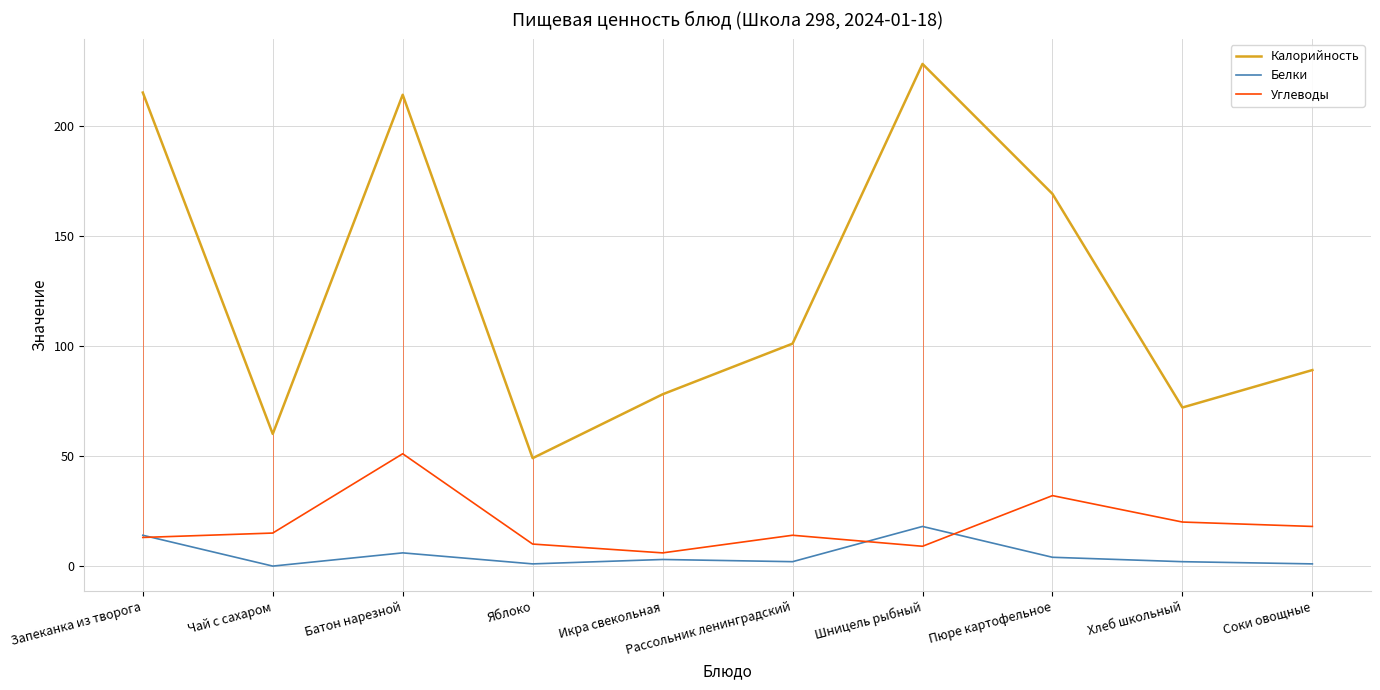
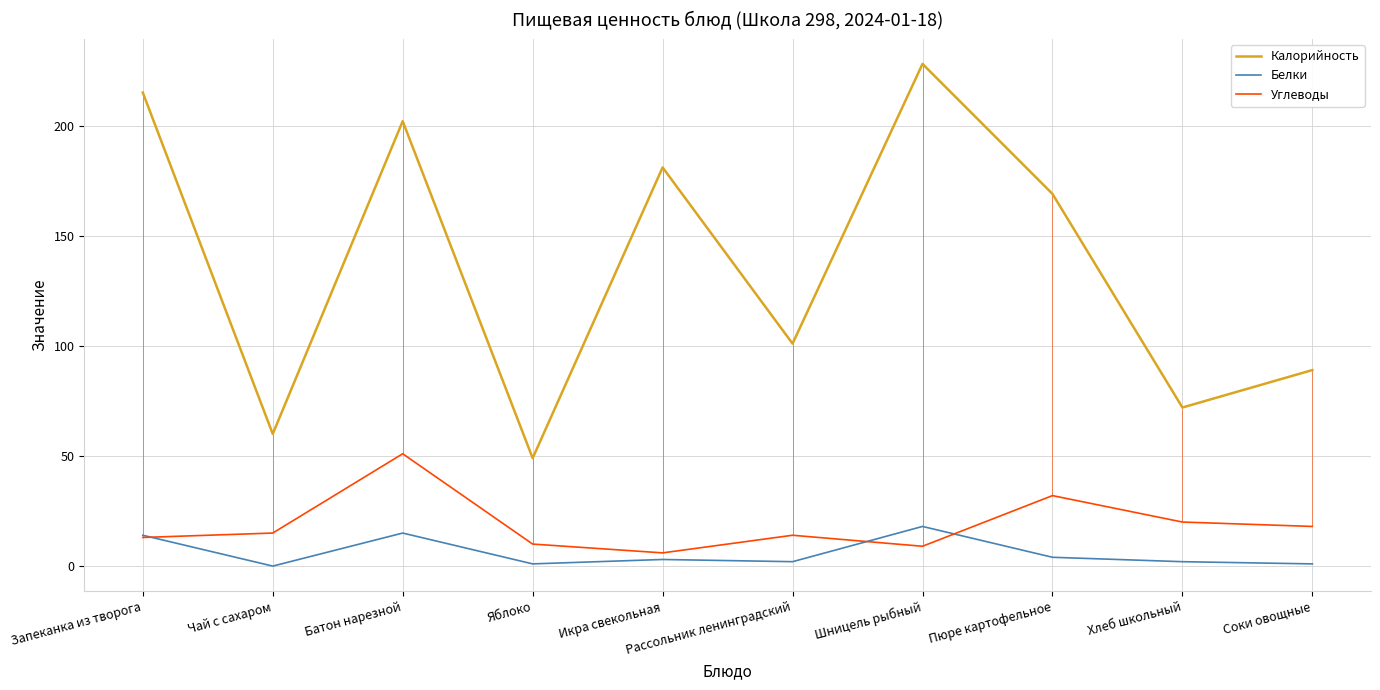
Калорийность, Батон нарезной: 214 -> 202
Белки, Батон нарезной: 6 -> 15
Калорийность, Икра свекольная: 78 -> 181
